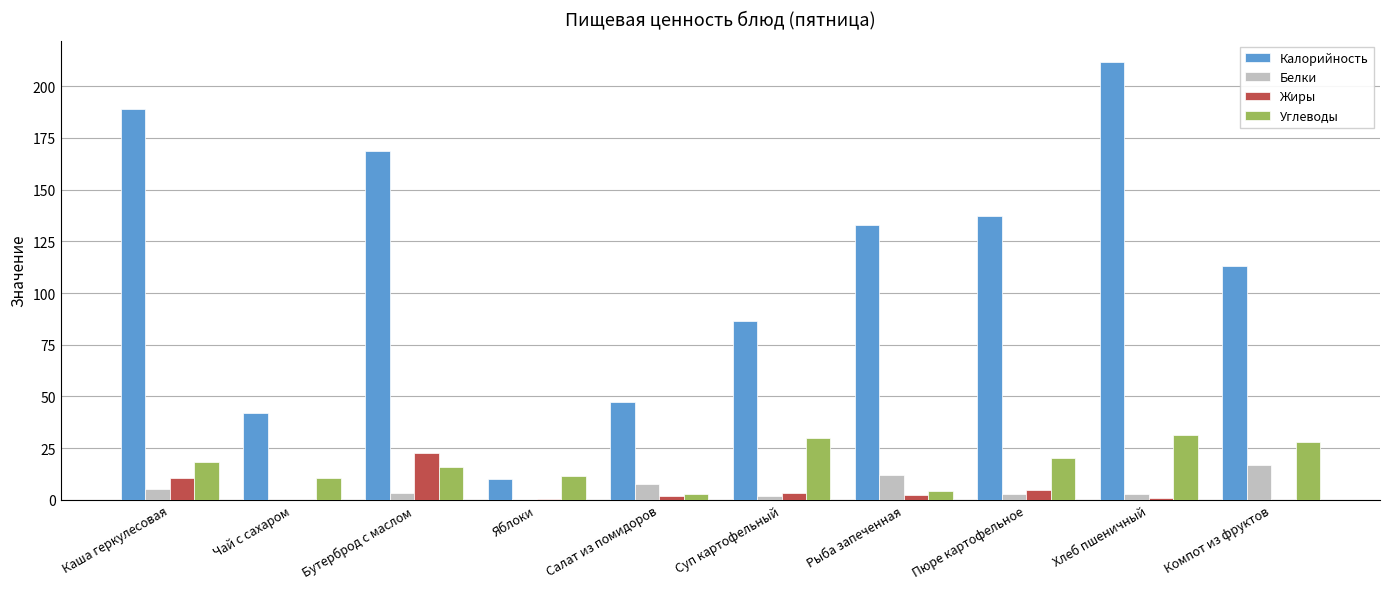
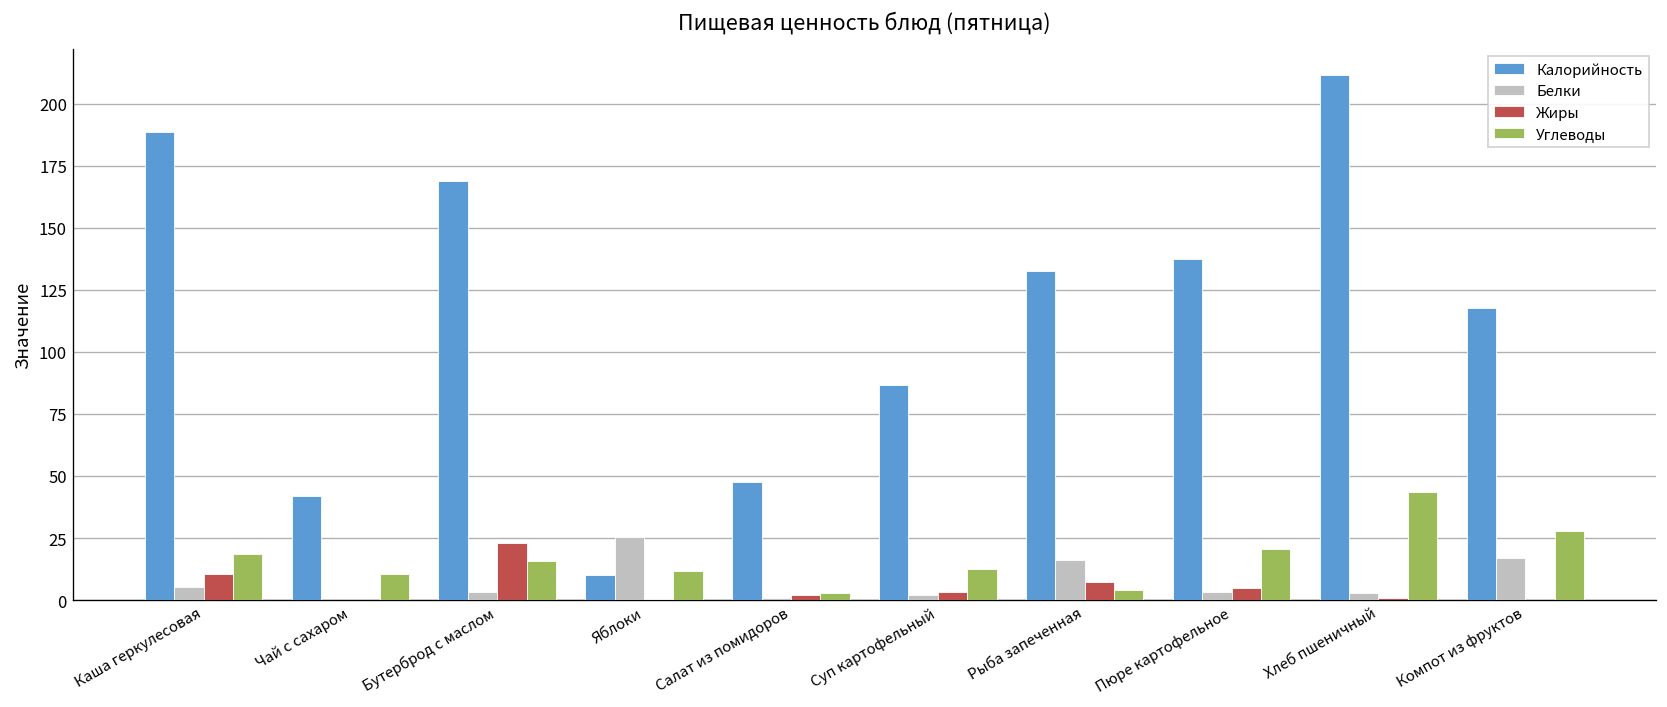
Белки, Яблоки: 0 -> 26
Белки, Салат из помидоров: 8 -> 1
Углеводы, Суп картофельный: 30 -> 13
Белки, Рыба запеченная: 12 -> 16
Жиры, Рыба запеченная: 2 -> 7
Углеводы, Хлеб пшеничный: 31 -> 43
Калорийность, Компот из фруктов: 113 -> 118
